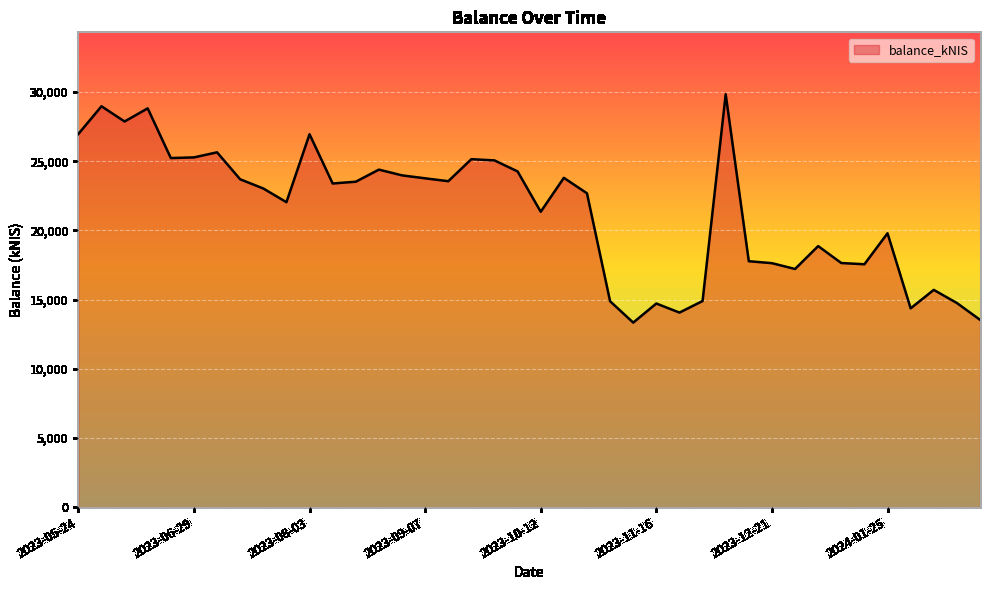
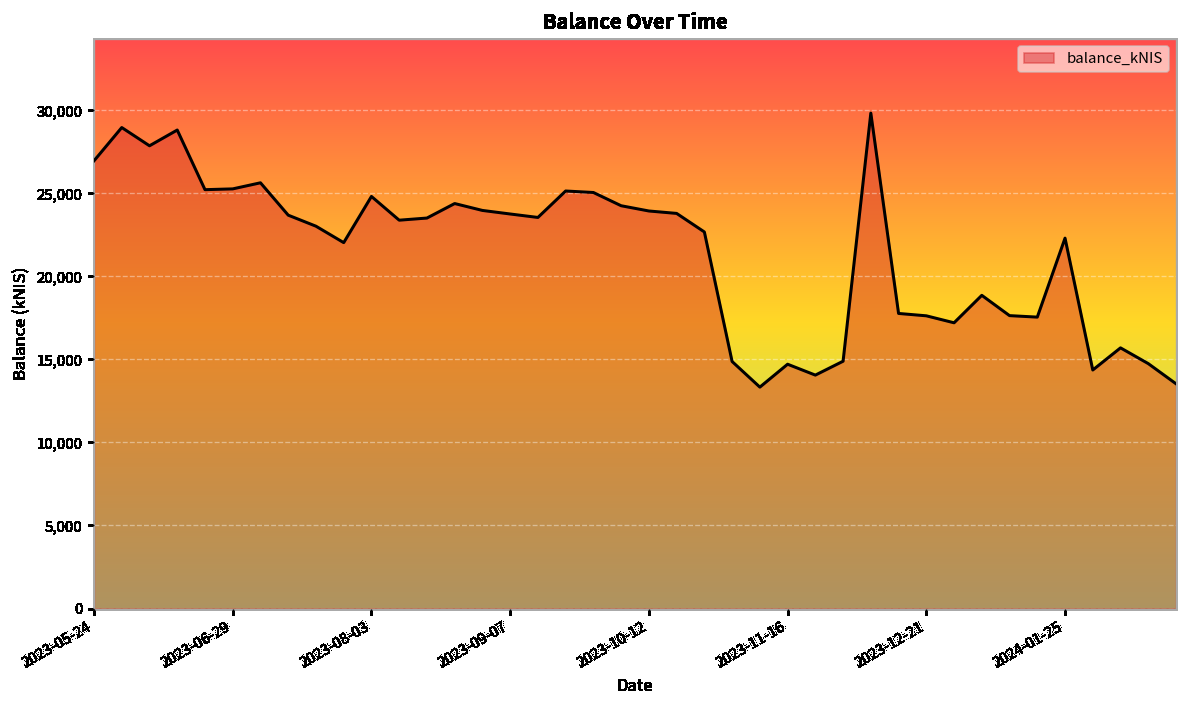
2023-08-03: 26,900 -> 24,800
2023-10-12: 21,300 -> 23,900
2024-01-25: 19,800 -> 22,300
